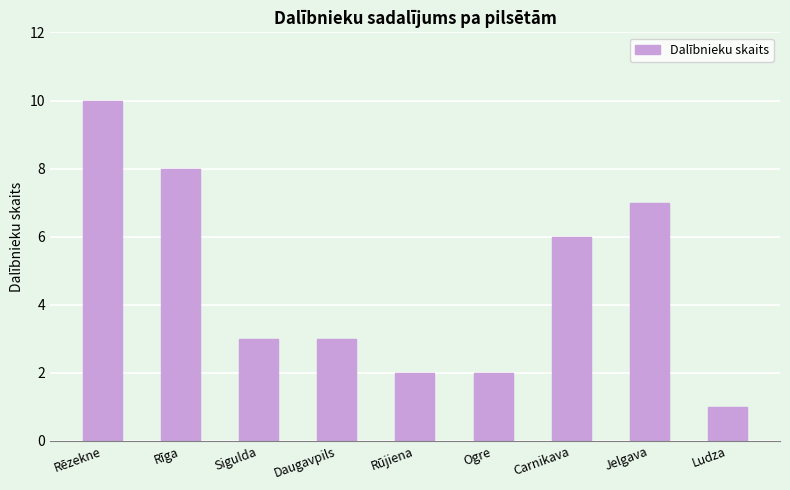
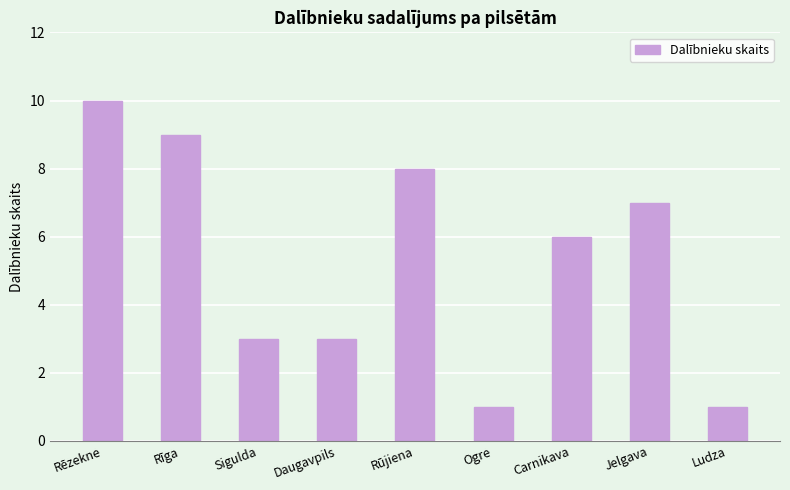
Rīga: 8 -> 9
Rūjiena: 2 -> 8
Ogre: 2 -> 1
